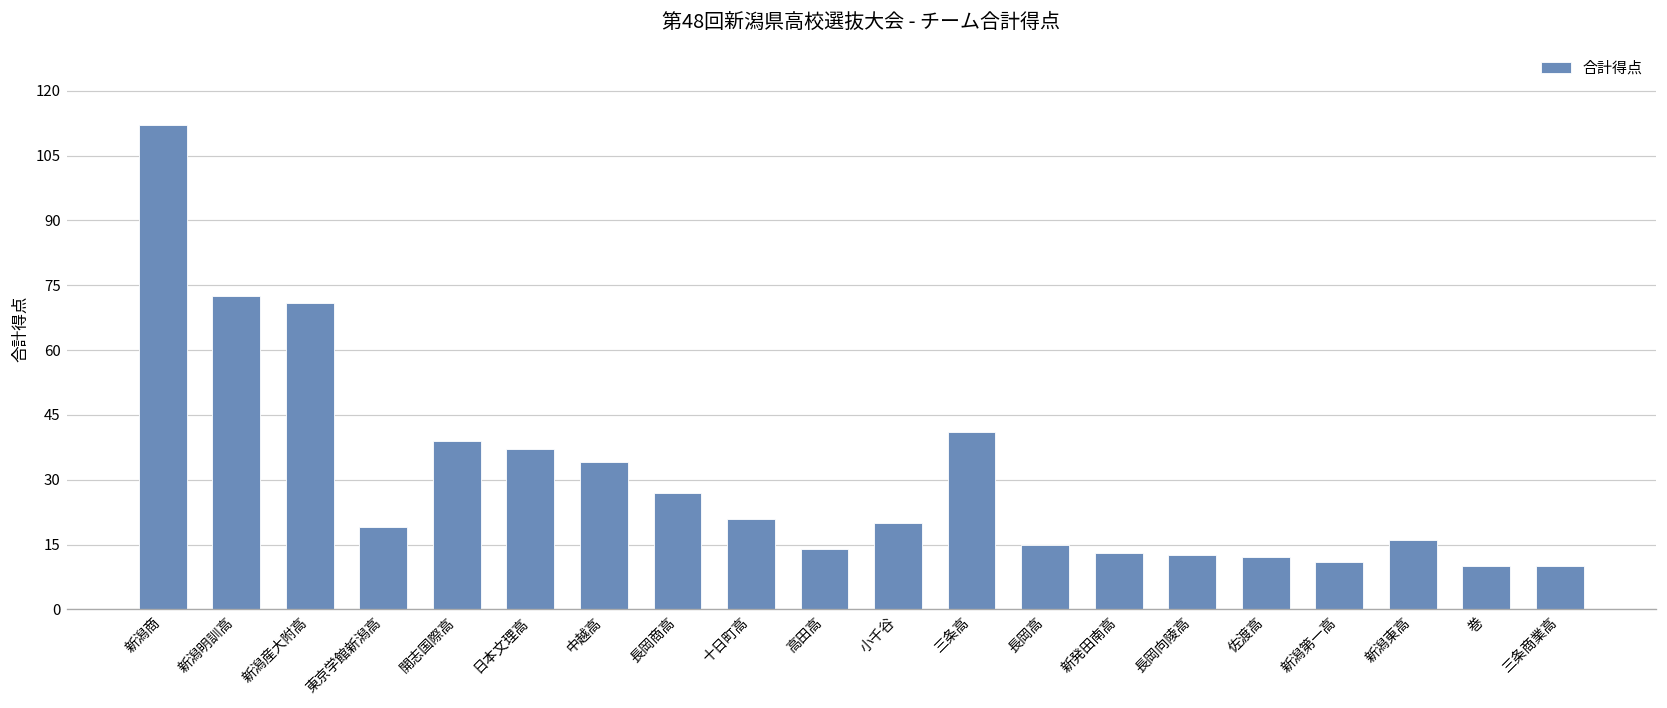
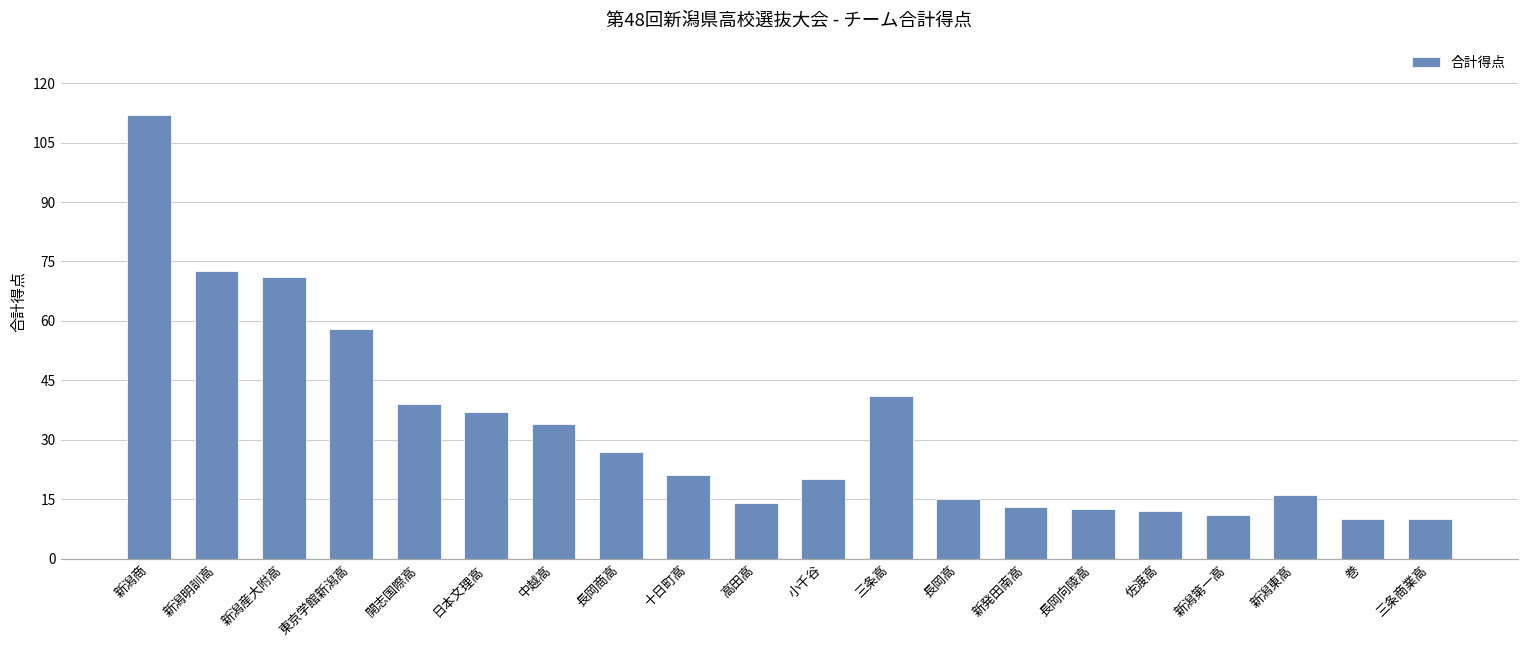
東京学館新潟高: 19 -> 58
